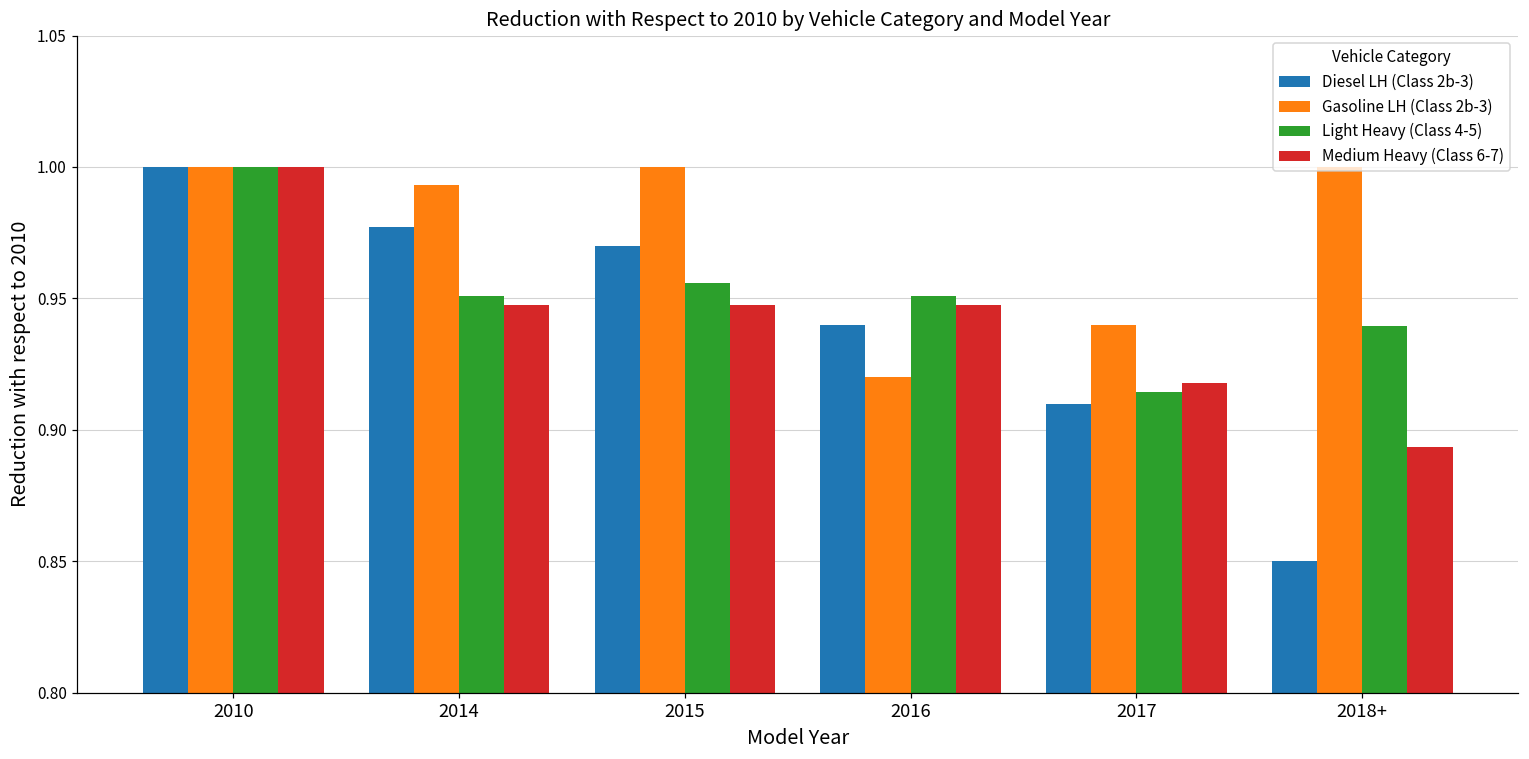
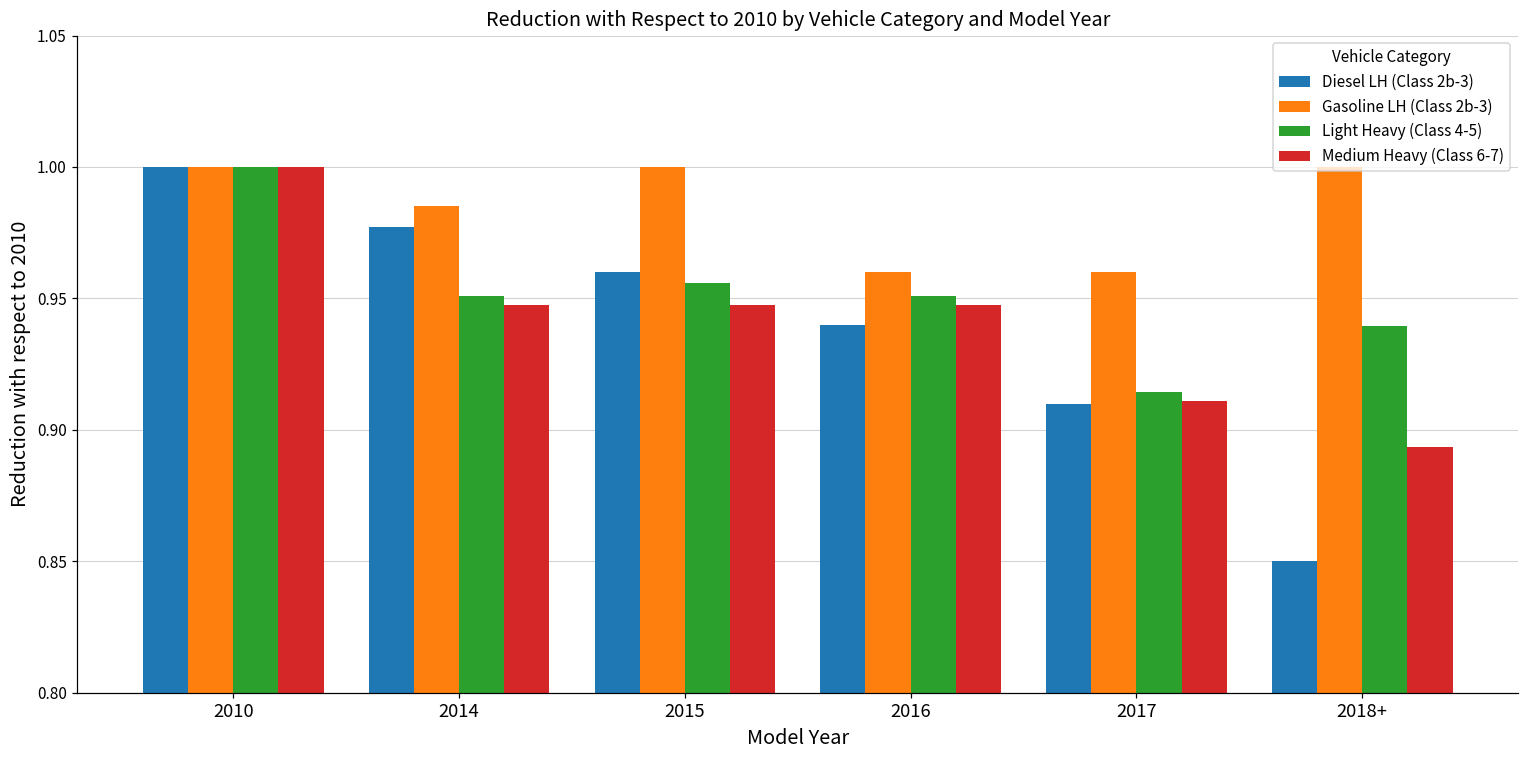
Gasoline LH (Class 2b-3), 2014: 0.993 -> 0.985
Diesel LH (Class 2b-3), 2015: 0.97 -> 0.96
Gasoline LH (Class 2b-3), 2016: 0.92 -> 0.96
Gasoline LH (Class 2b-3), 2017: 0.94 -> 0.96
Medium Heavy (Class 6-7), 2017: 0.918 -> 0.911
